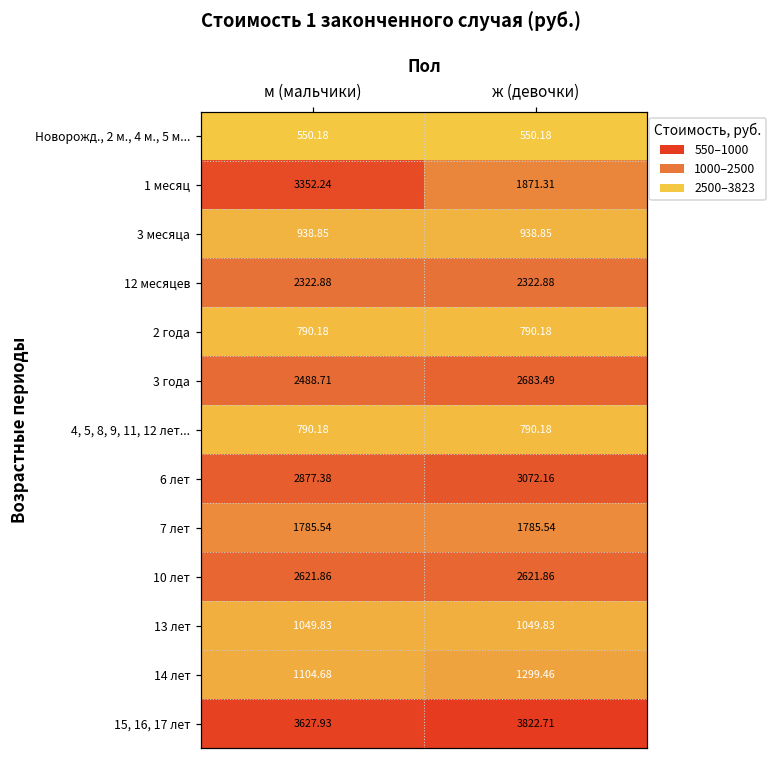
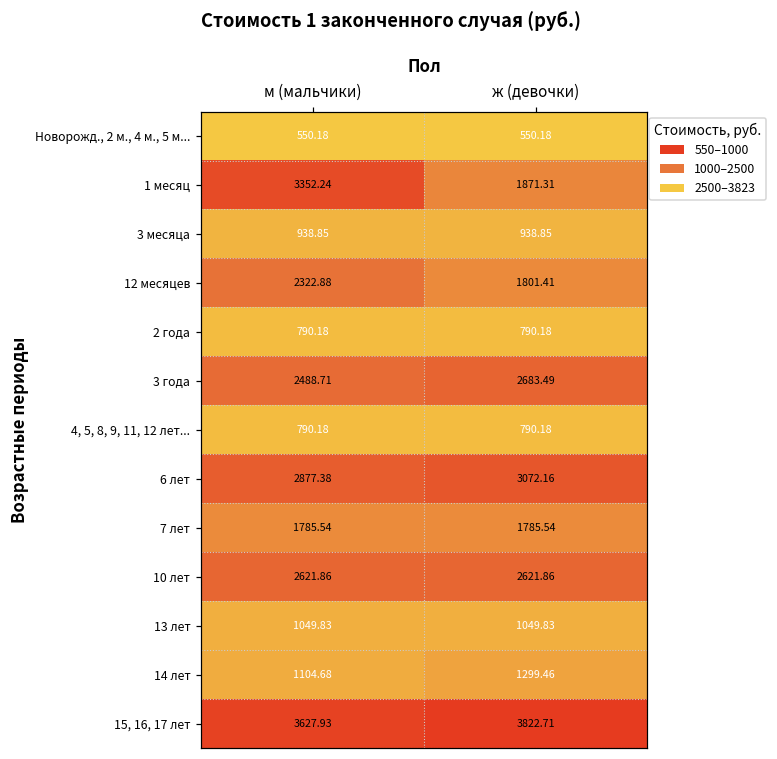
12 месяцев, ж (девочки): 2322.88 -> 1801.41
